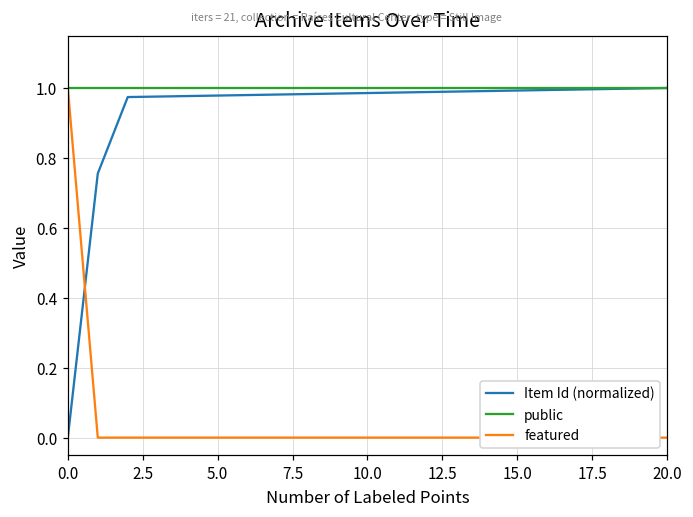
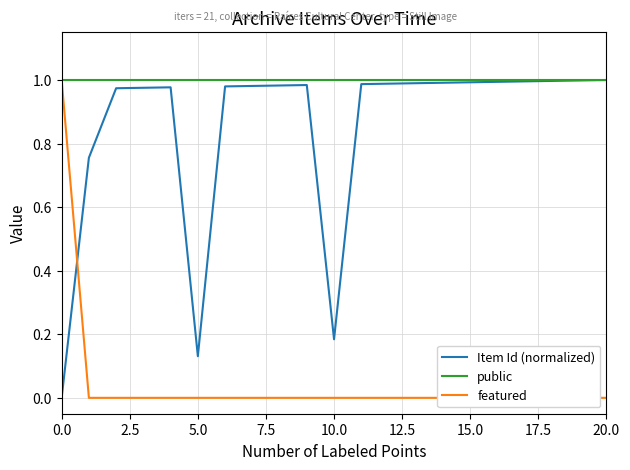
Item Id (normalized), 5.0: 0.98 -> 0.13
Item Id (normalized), 10.0: 0.99 -> 0.18
